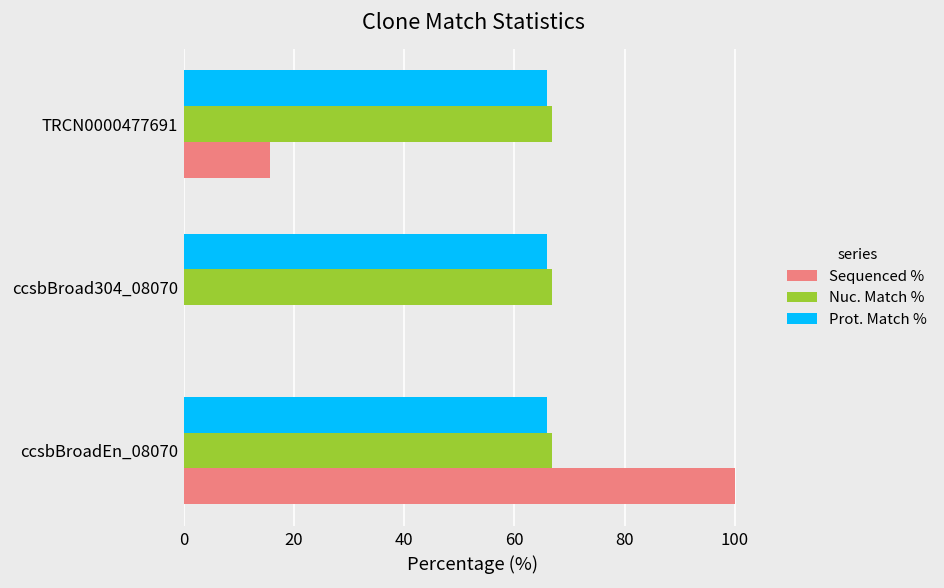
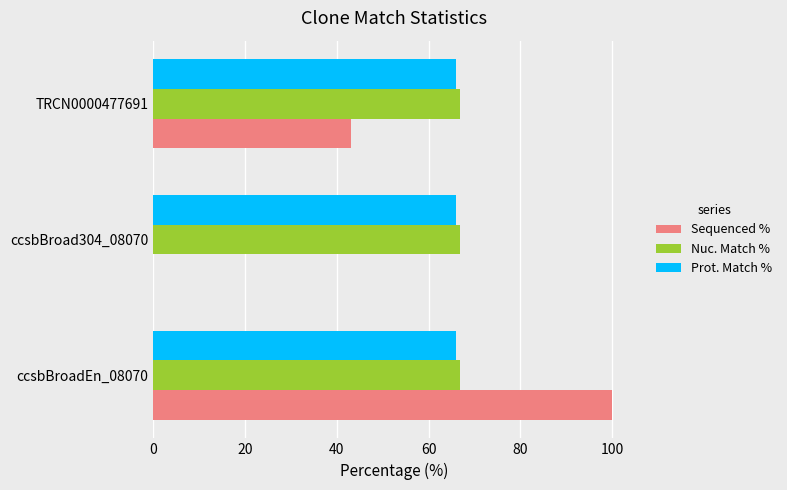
Sequenced %, TRCN0000477691: 16 -> 43
